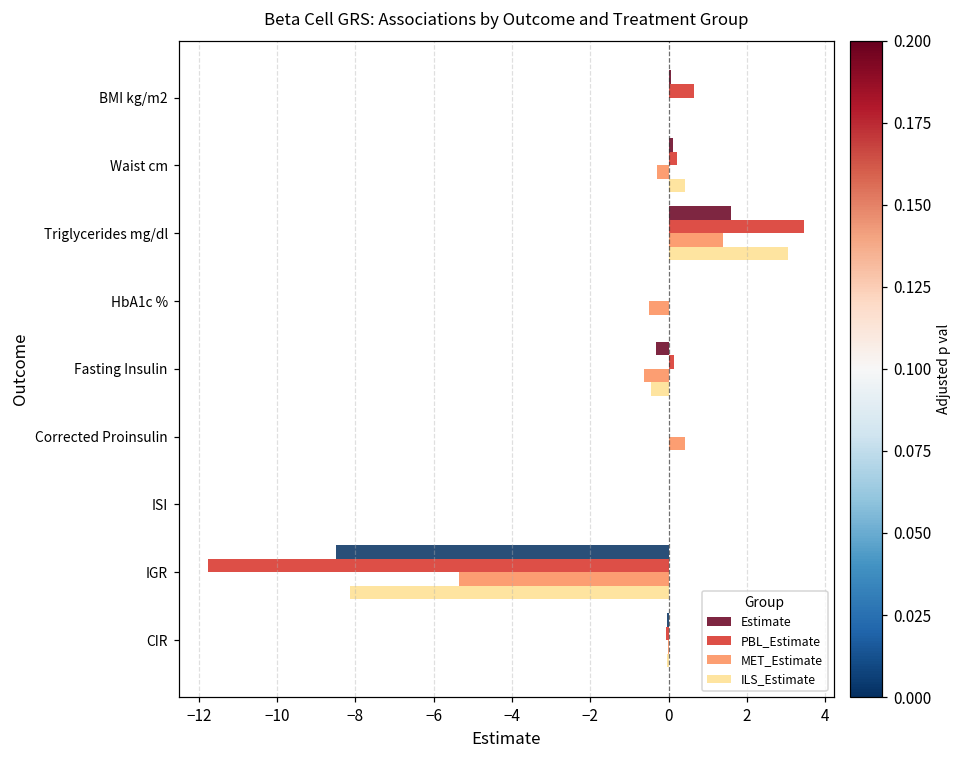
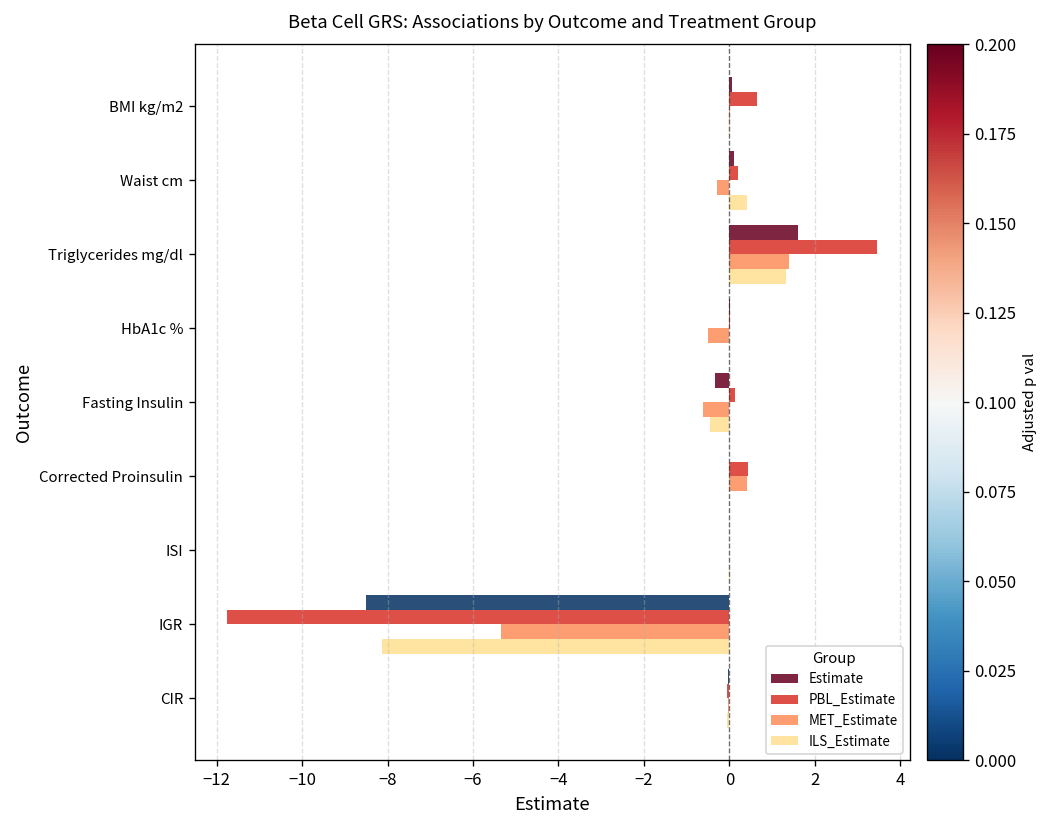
ILS_Estimate, Triglycerides mg/dl: 3.0 -> 1.3
PBL_Estimate, Corrected Proinsulin: 0.0 -> 0.4
